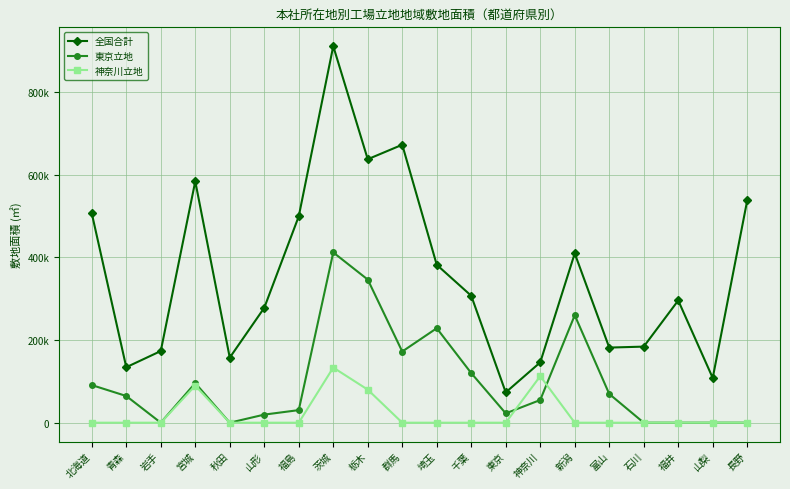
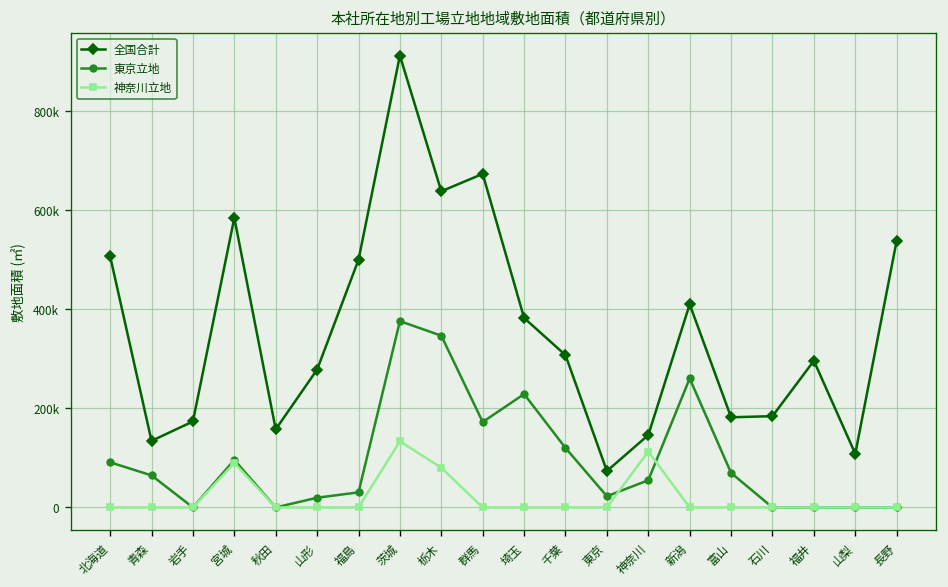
東京立地, 茨城: 410000 -> 380000
